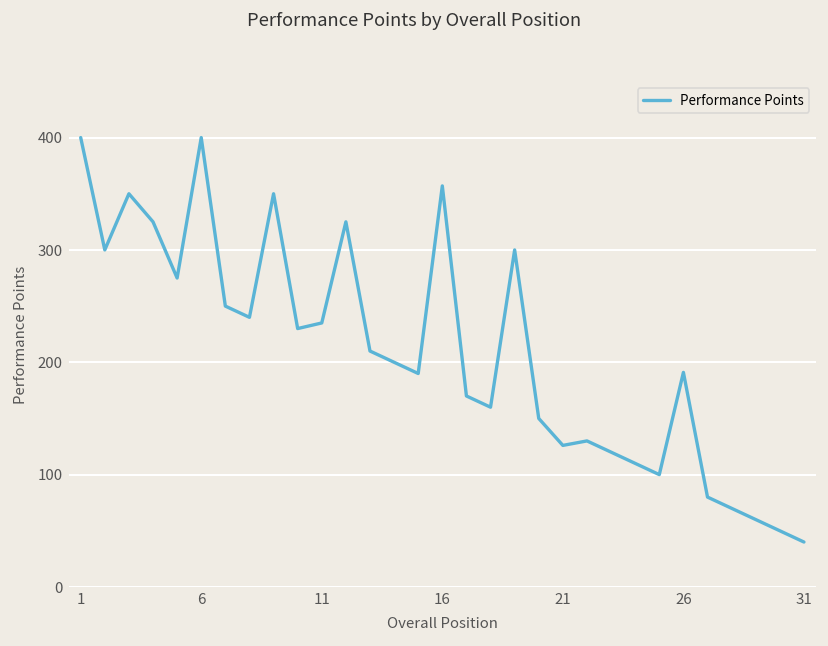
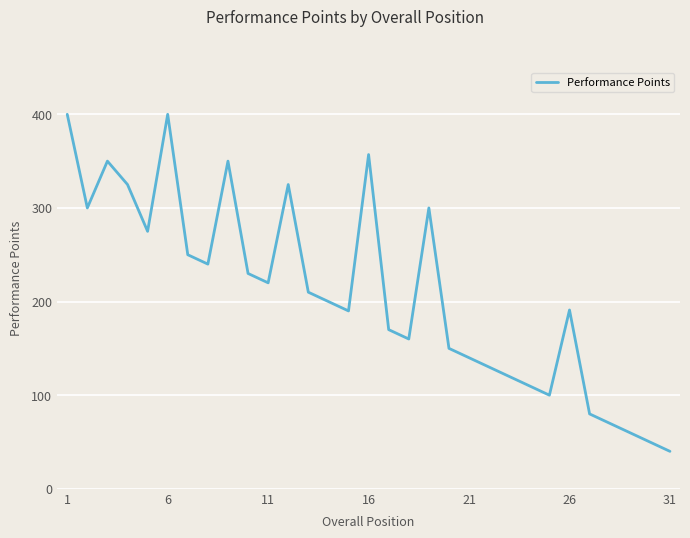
11: 240 -> 220
21: 130 -> 140
